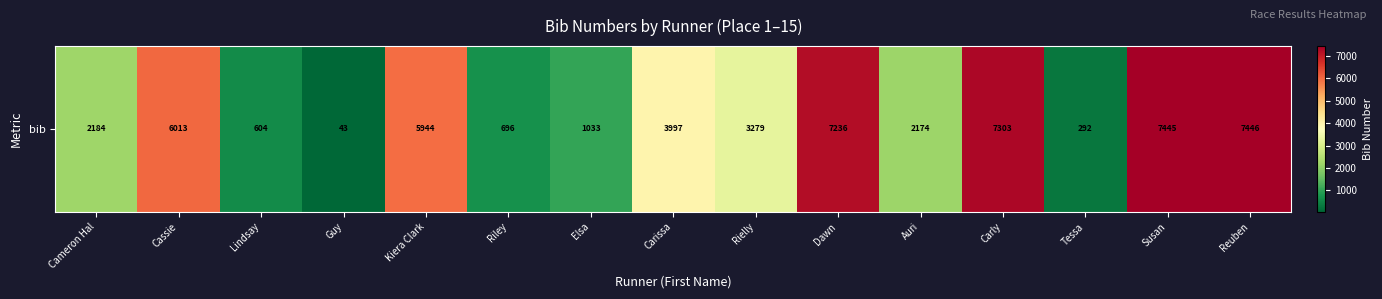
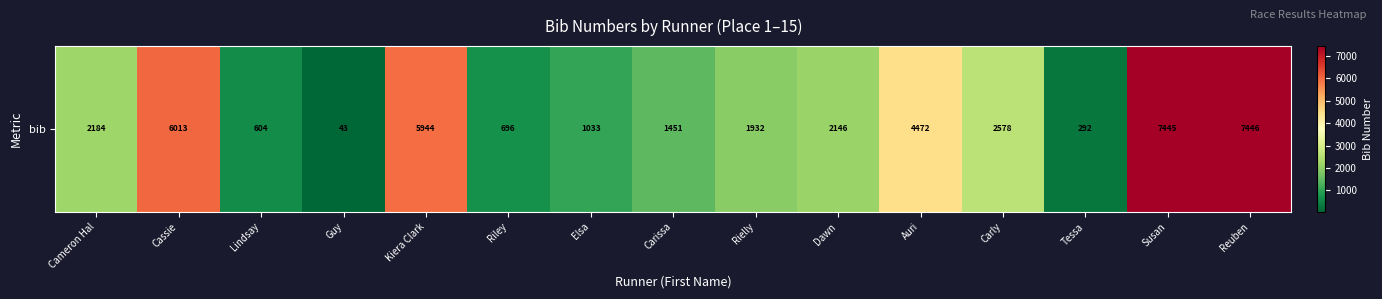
bib, Carissa: 3997 -> 1451
bib, Rielly: 3279 -> 1932
bib, Dawn: 7236 -> 2146
bib, Auri: 2174 -> 4472
bib, Carly: 7303 -> 2578
